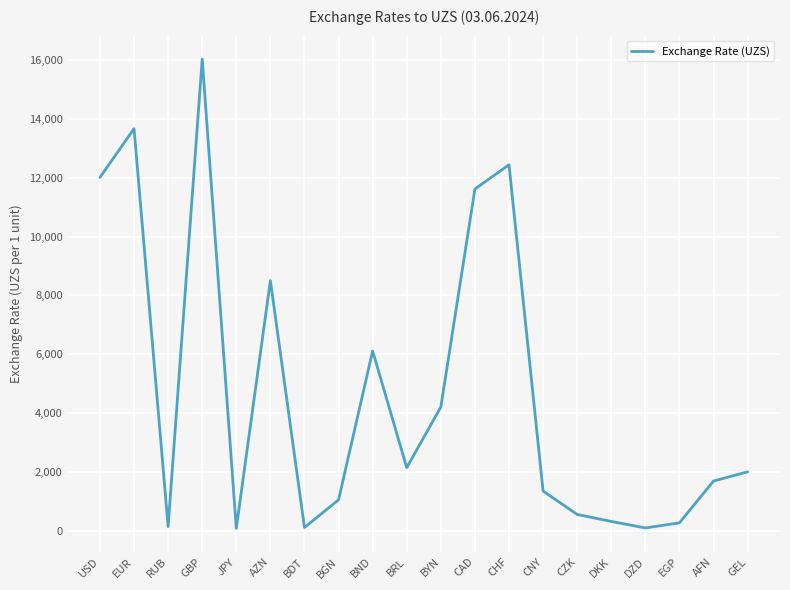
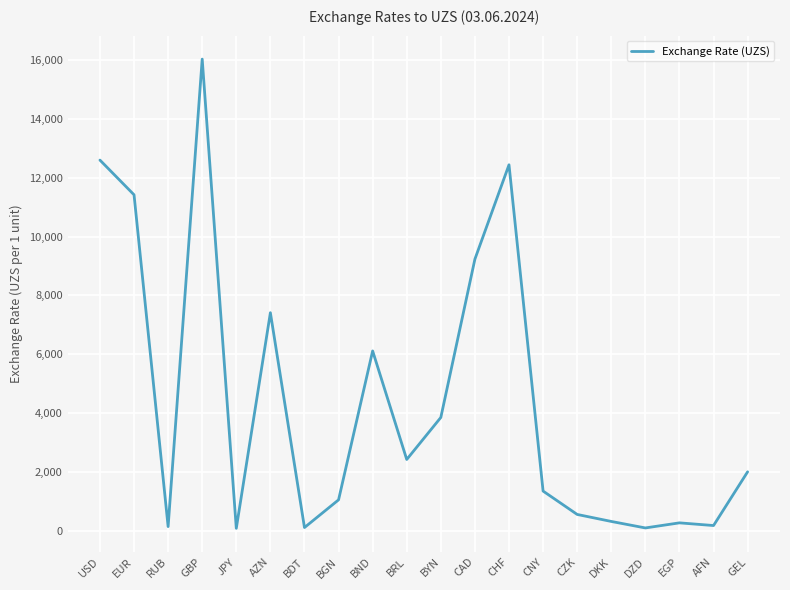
USD: 12,000 -> 12,600
EUR: 13,700 -> 11,400
AZN: 8,500 -> 7,400
BRL: 2,100 -> 2,400
BYN: 4,200 -> 3,900
CAD: 11,600 -> 9,200
AFN: 1,700 -> 200
